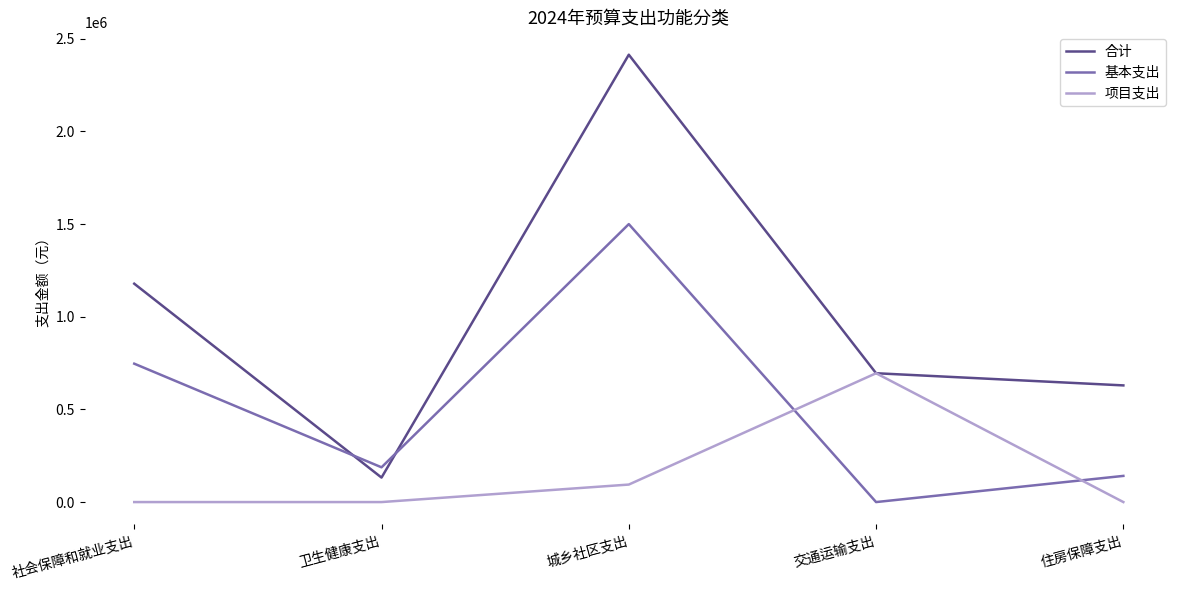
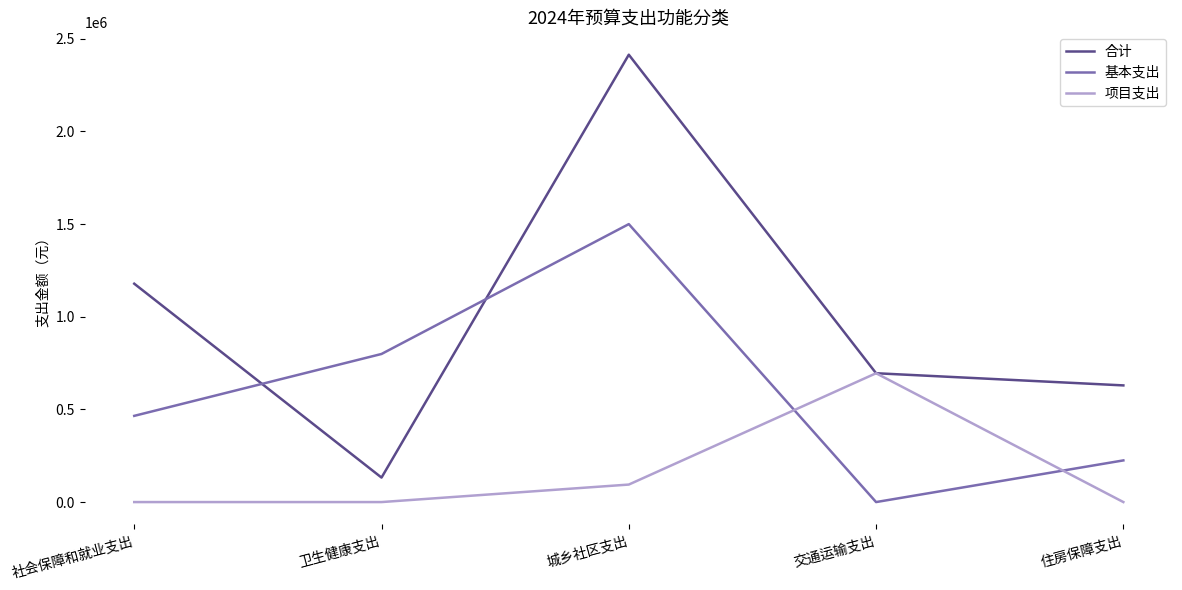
基本支出, 社会保障和就业支出: 750000 -> 470000
基本支出, 卫生健康支出: 190000 -> 800000
基本支出, 住房保障支出: 140000 -> 220000
